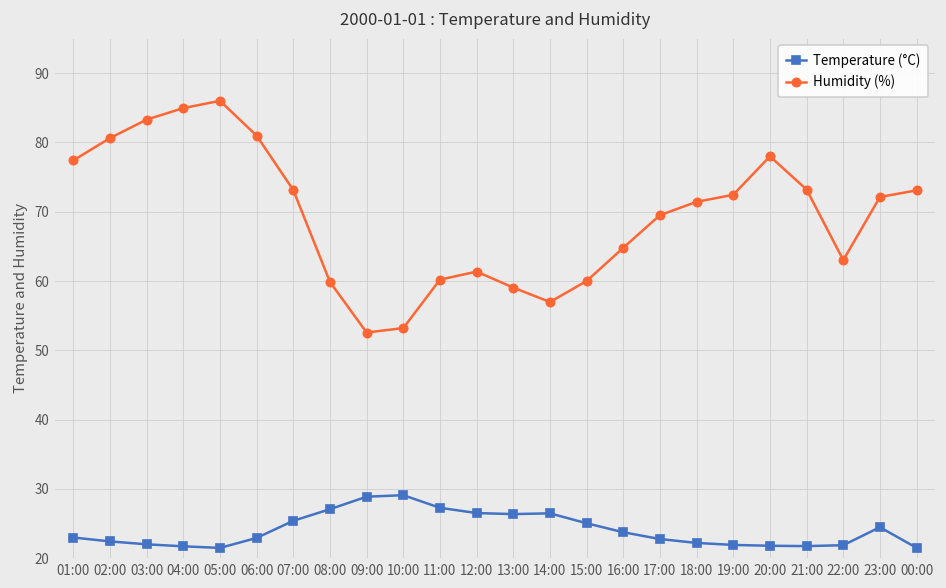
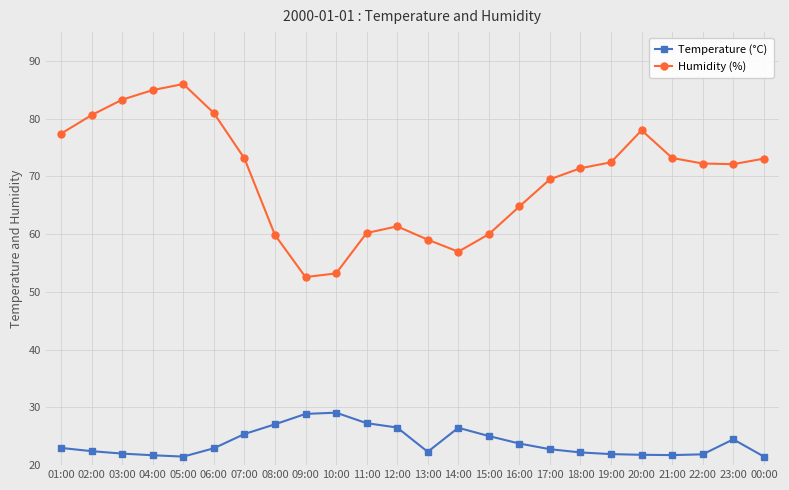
Temperature (°C), 13:00: 26 -> 22
Humidity (%), 22:00: 63 -> 72
